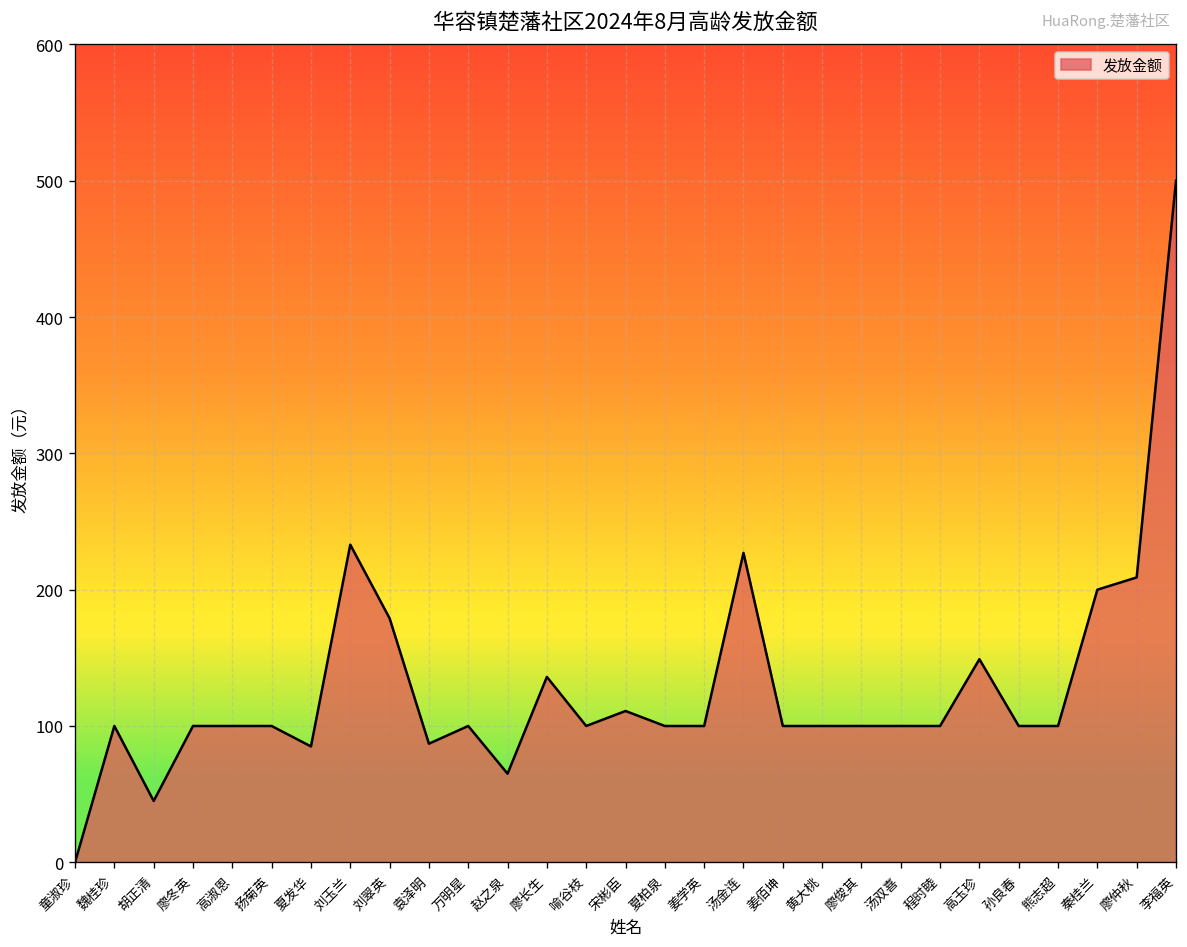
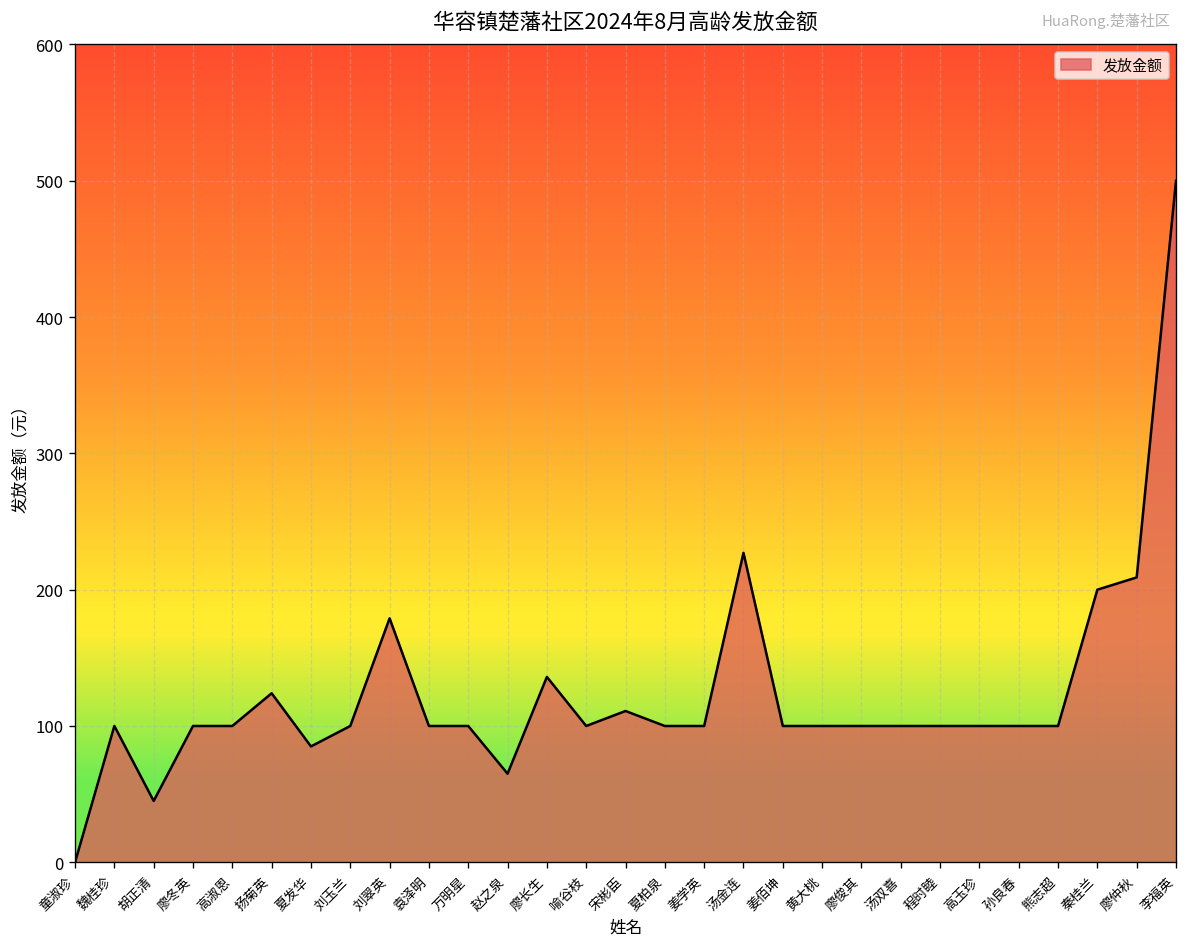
扬菊英: 100 -> 124
刘玉兰: 233 -> 100
袁泽明: 87 -> 100
高玉珍: 149 -> 100
